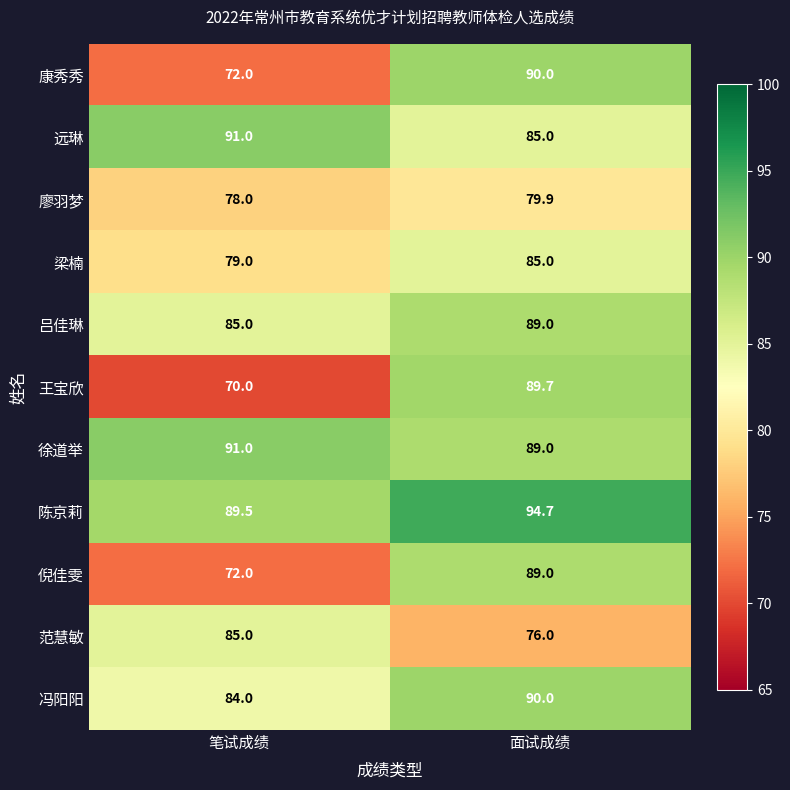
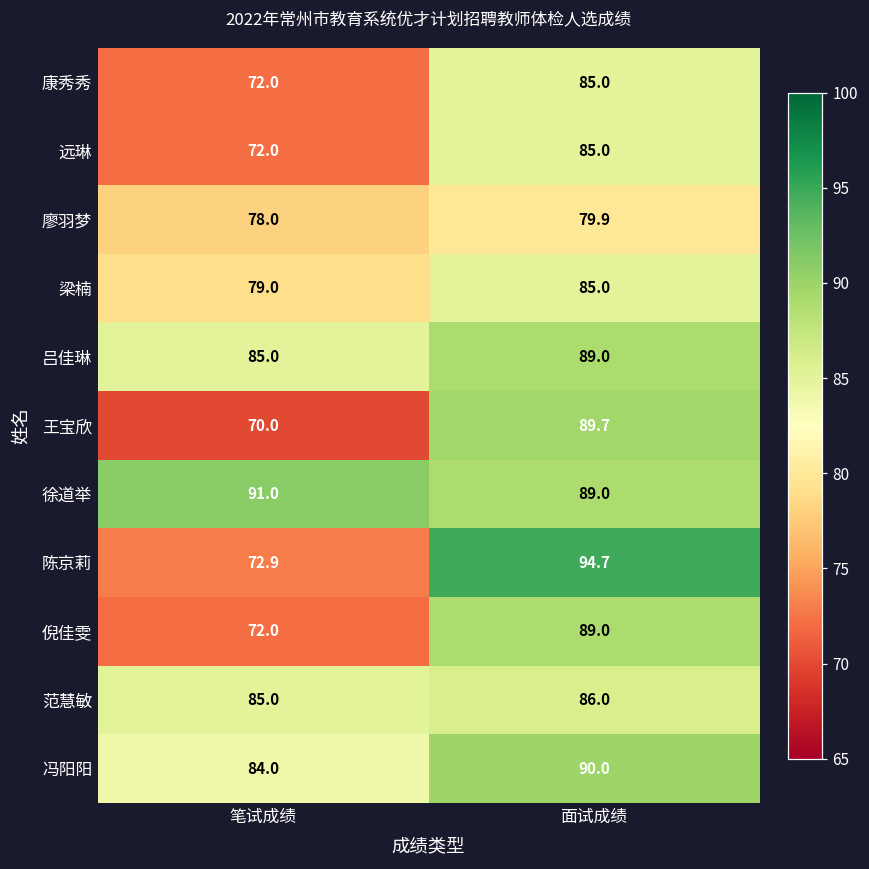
康秀秀, 面试成绩: 90.0 -> 85.0
远琳, 笔试成绩: 91.0 -> 72.0
陈京莉, 笔试成绩: 89.5 -> 72.9
范慧敏, 面试成绩: 76.0 -> 86.0
